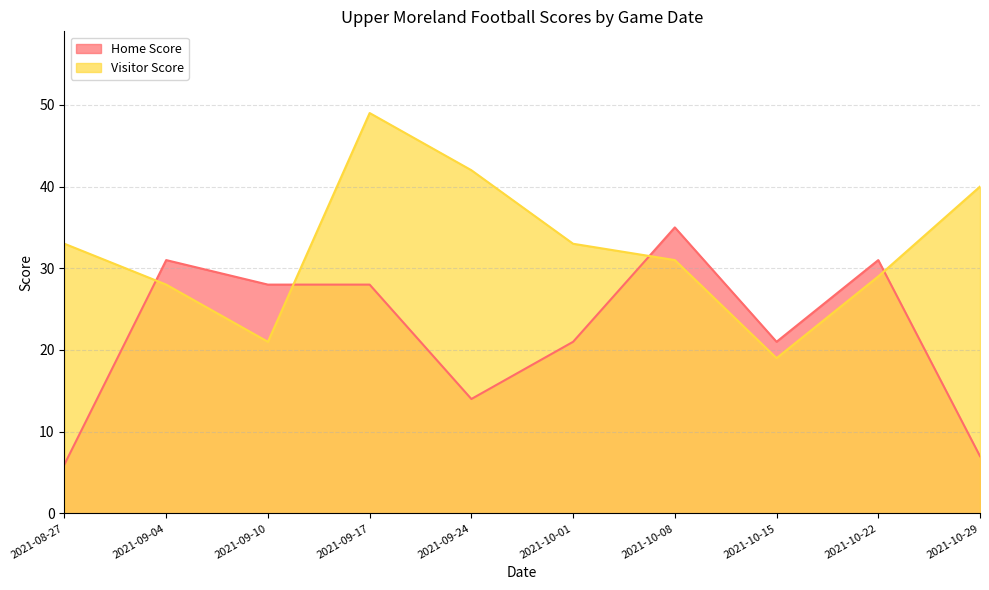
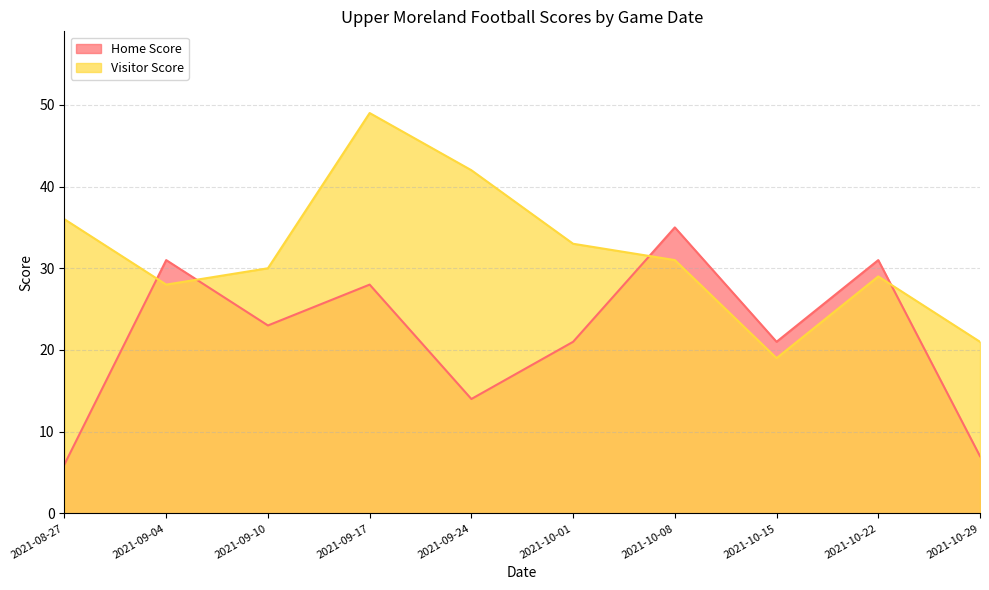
Visitor Score, 2021-08-27: 33 -> 36
Home Score, 2021-09-10: 28 -> 23
Visitor Score, 2021-09-10: 21 -> 30
Visitor Score, 2021-10-29: 40 -> 21
